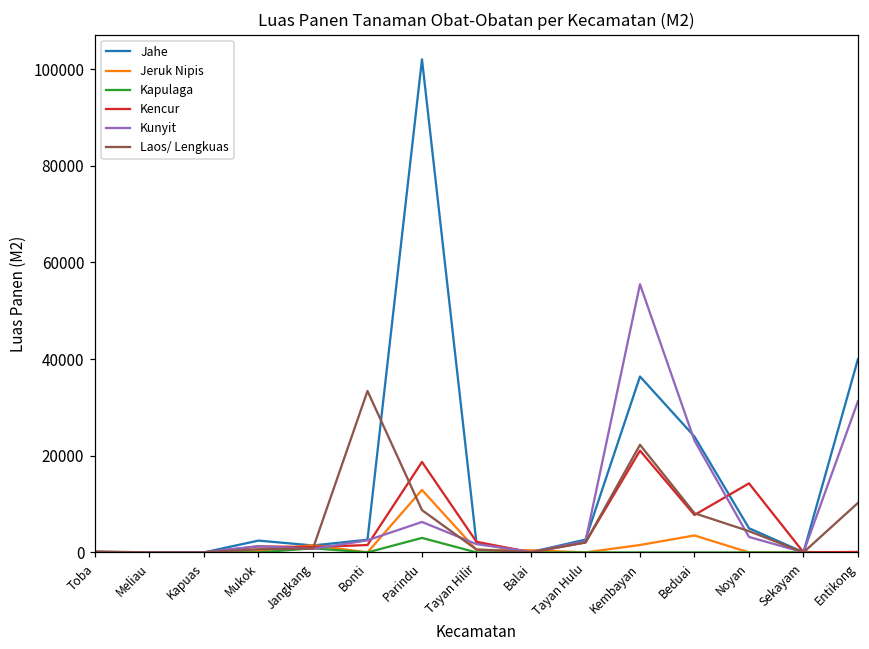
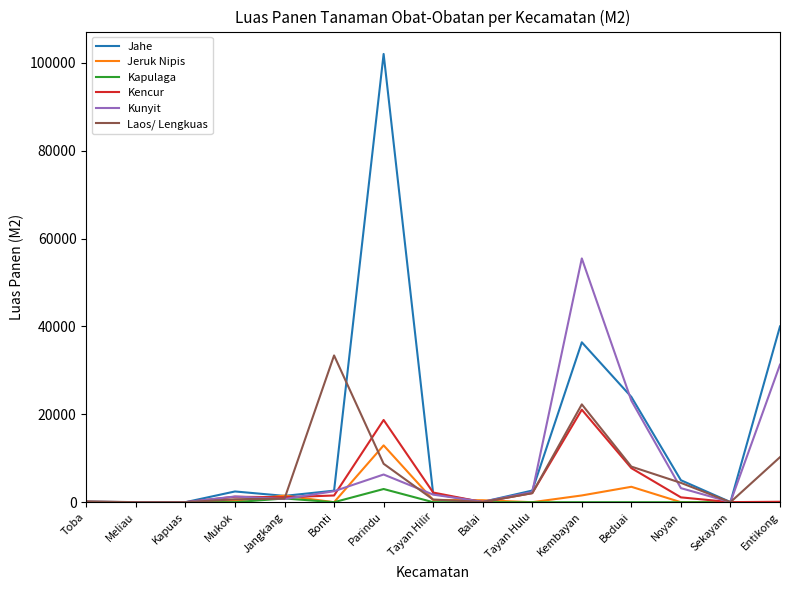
Kencur, Noyan: 14000 -> 1000
